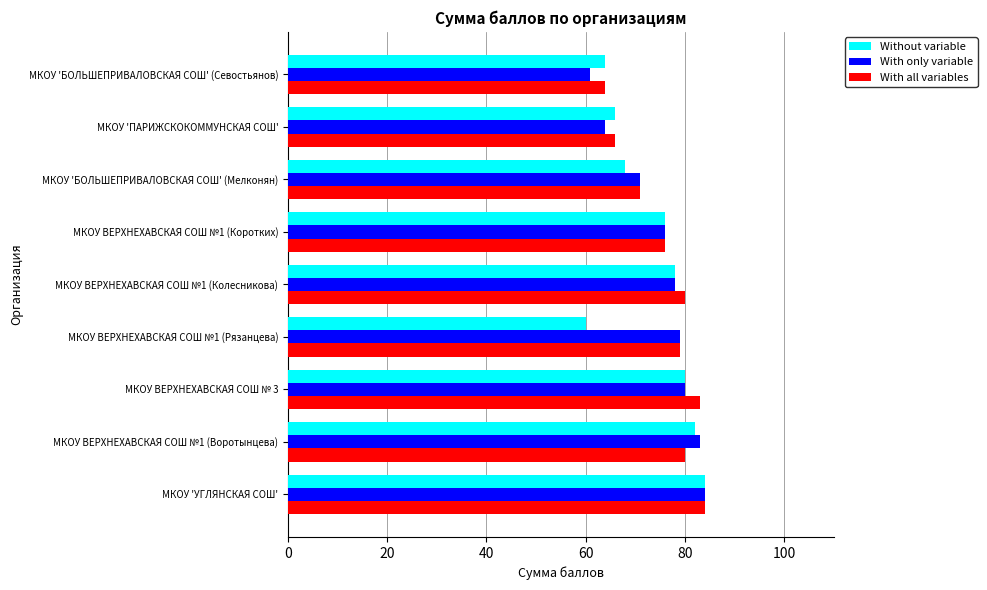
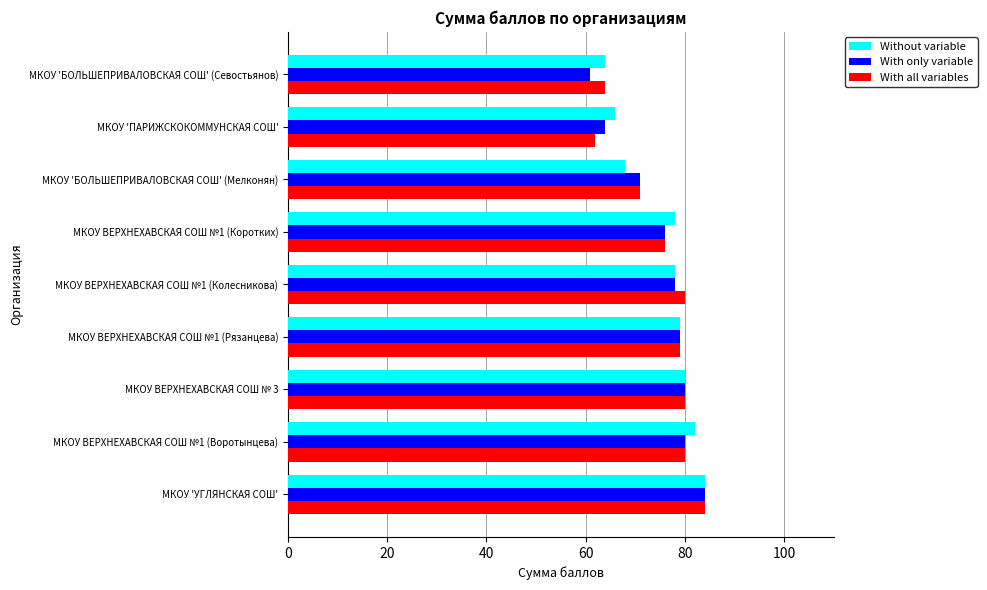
With all variables, МКОУ 'ПАРИЖСКОКОММУНСКАЯ СОШ': 66 -> 62
Without variable, МКОУ ВЕРХНЕХАВСКАЯ СОШ №1 (Коротких): 76 -> 78
Without variable, МКОУ ВЕРХНЕХАВСКАЯ СОШ №1 (Рязанцева): 60 -> 79
With all variables, МКОУ ВЕРХНЕХАВСКАЯ СОШ № 3: 83 -> 80
With only variable, МКОУ ВЕРХНЕХАВСКАЯ СОШ №1 (Воротынцева): 83 -> 80
